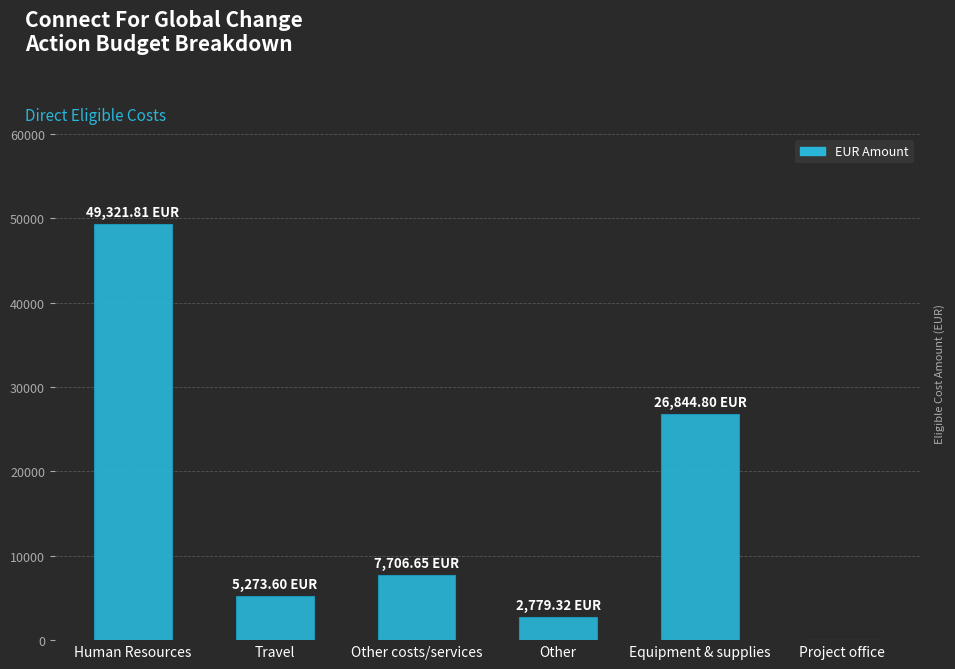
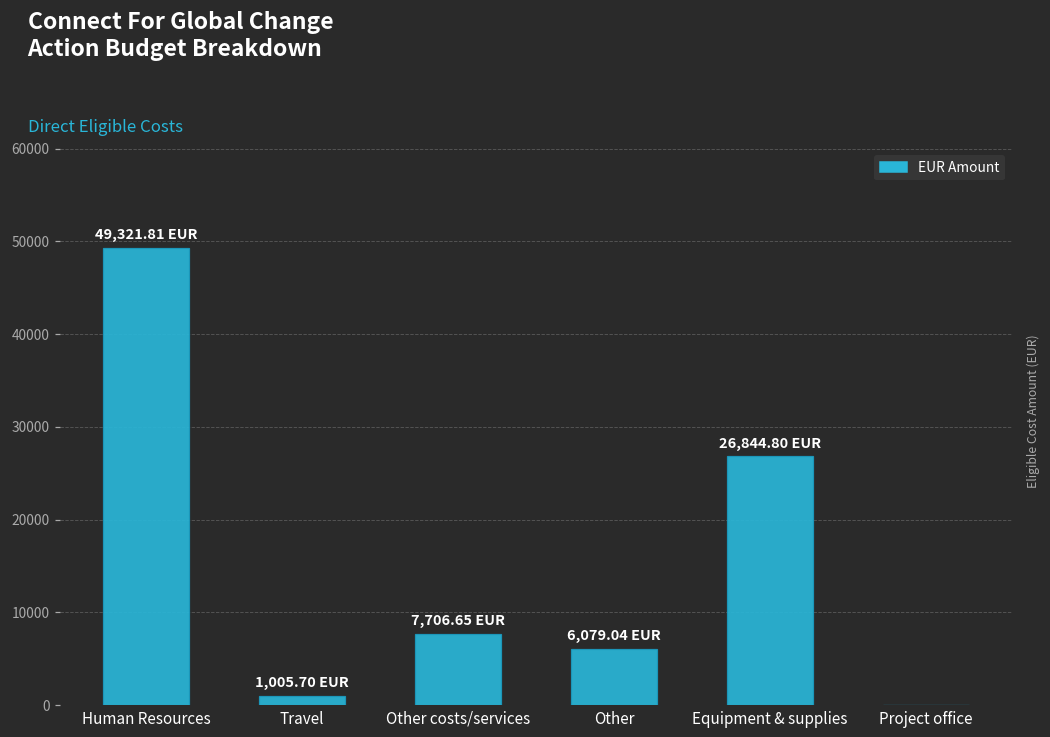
Travel: 5,273.60 -> 1,005.70
Other: 2,779.32 -> 6,079.04
